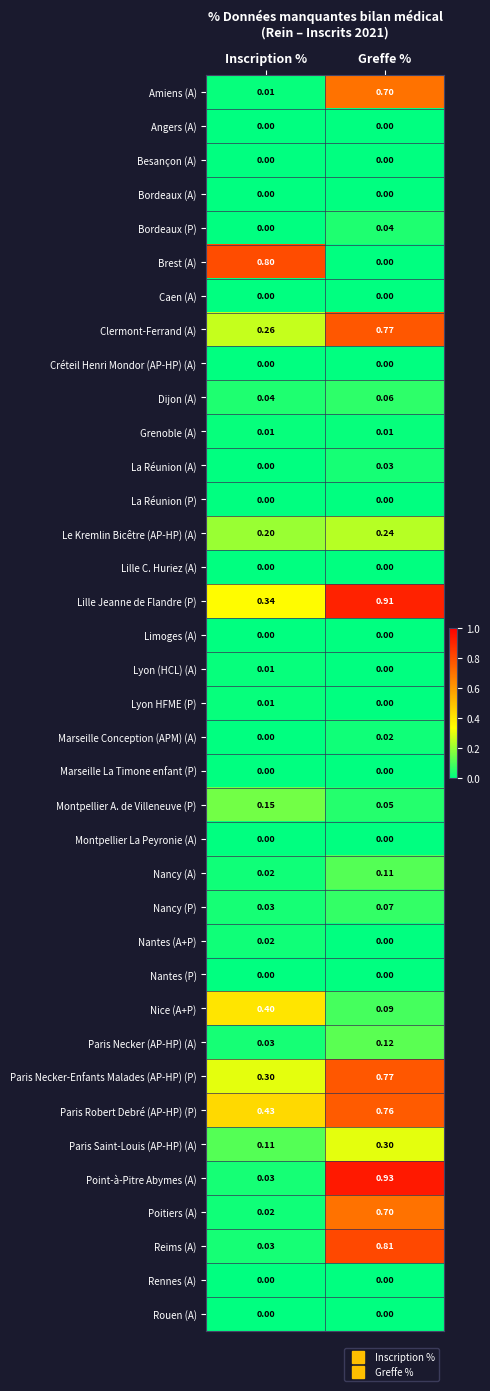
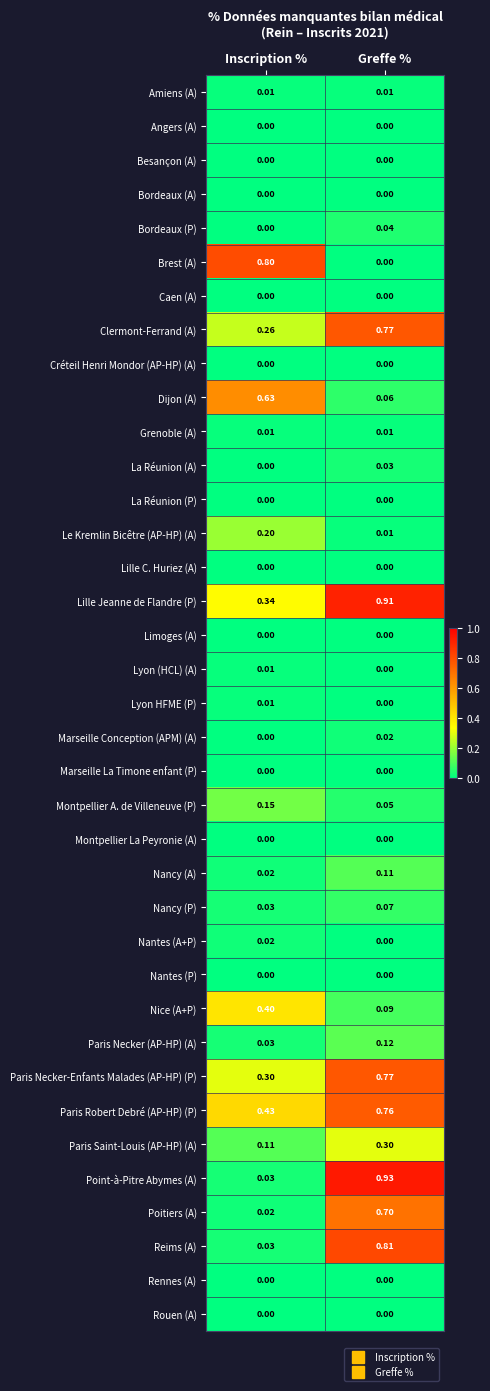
Amiens (A), Greffe %: 0.70 -> 0.01
Dijon (A), Inscription %: 0.04 -> 0.63
Le Kremlin Bicêtre (AP-HP) (A), Greffe %: 0.24 -> 0.01
